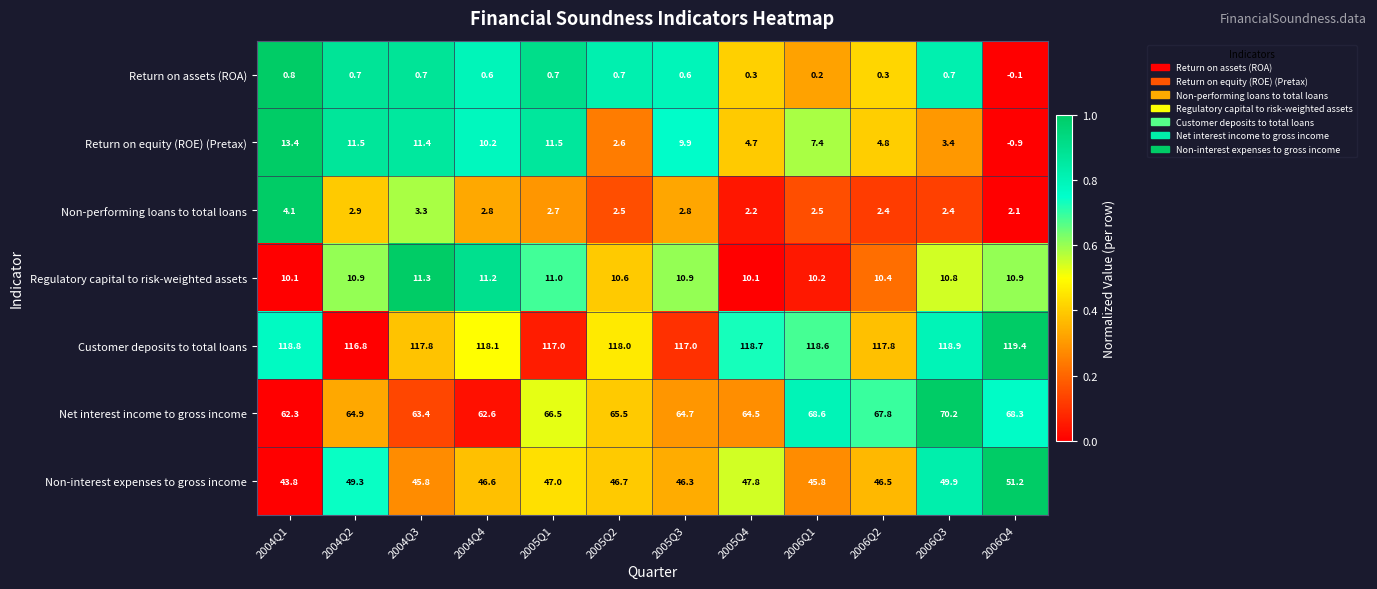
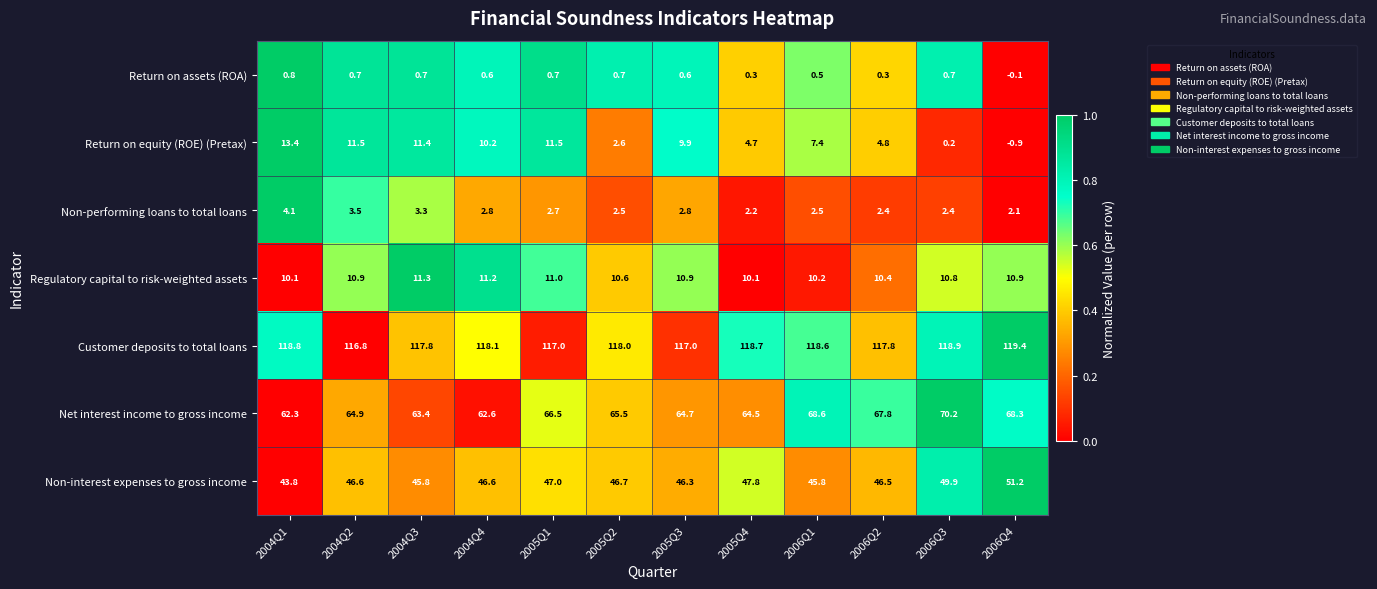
Return on assets (ROA), 2006Q1: 0.2 -> 0.5
Return on equity (ROE) (Pretax), 2006Q3: 3.4 -> 0.2
Non-performing loans to total loans, 2004Q2: 2.9 -> 3.5
Non-interest expenses to gross income, 2004Q2: 49.3 -> 46.6
